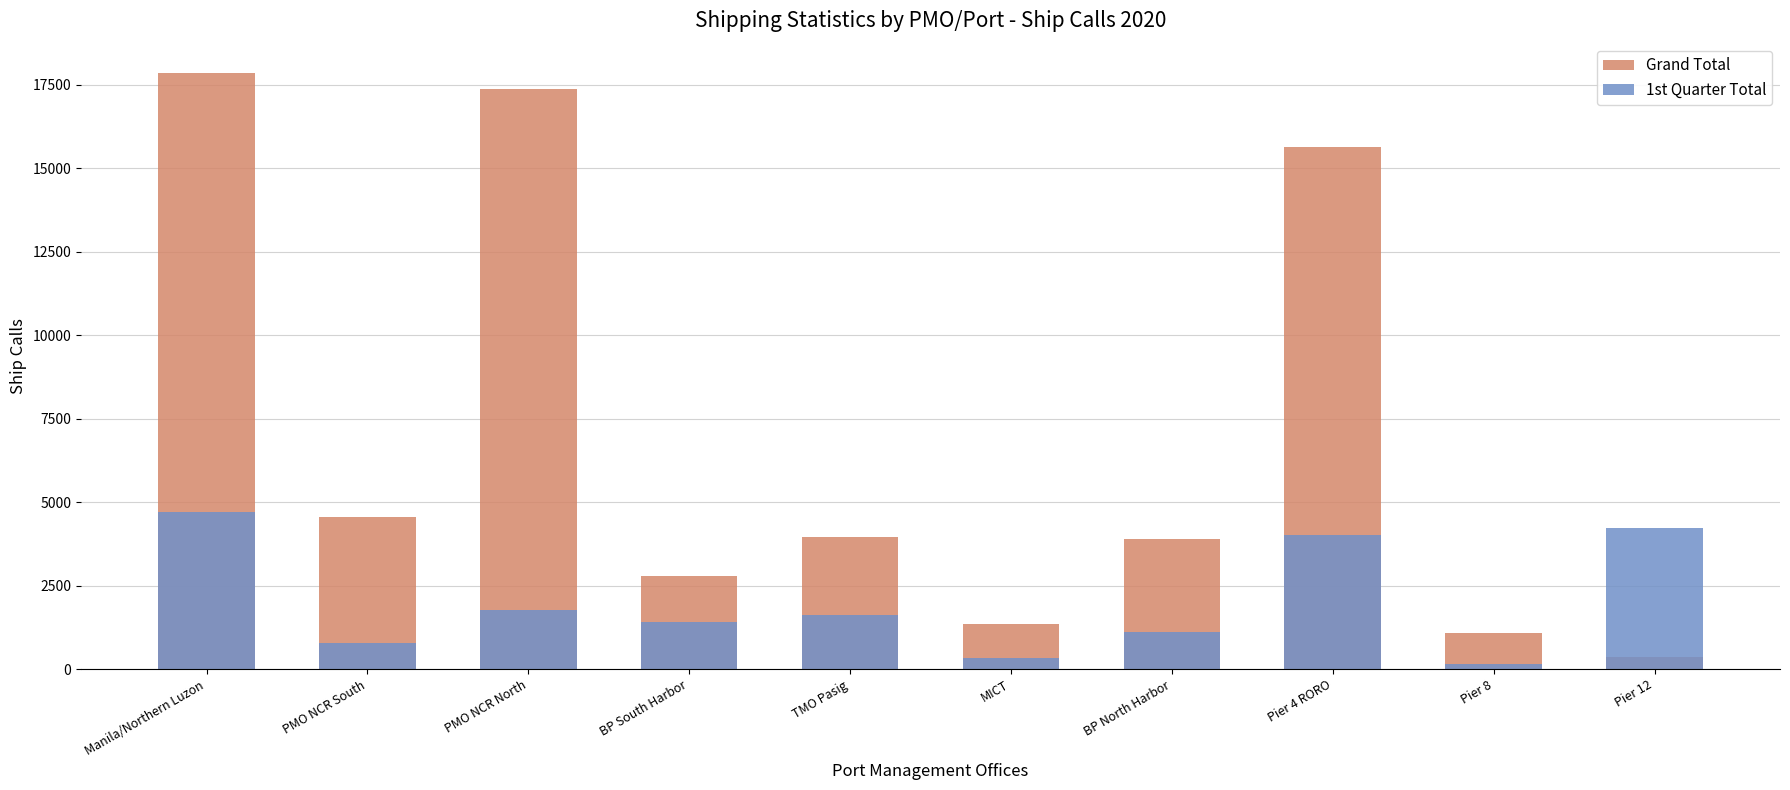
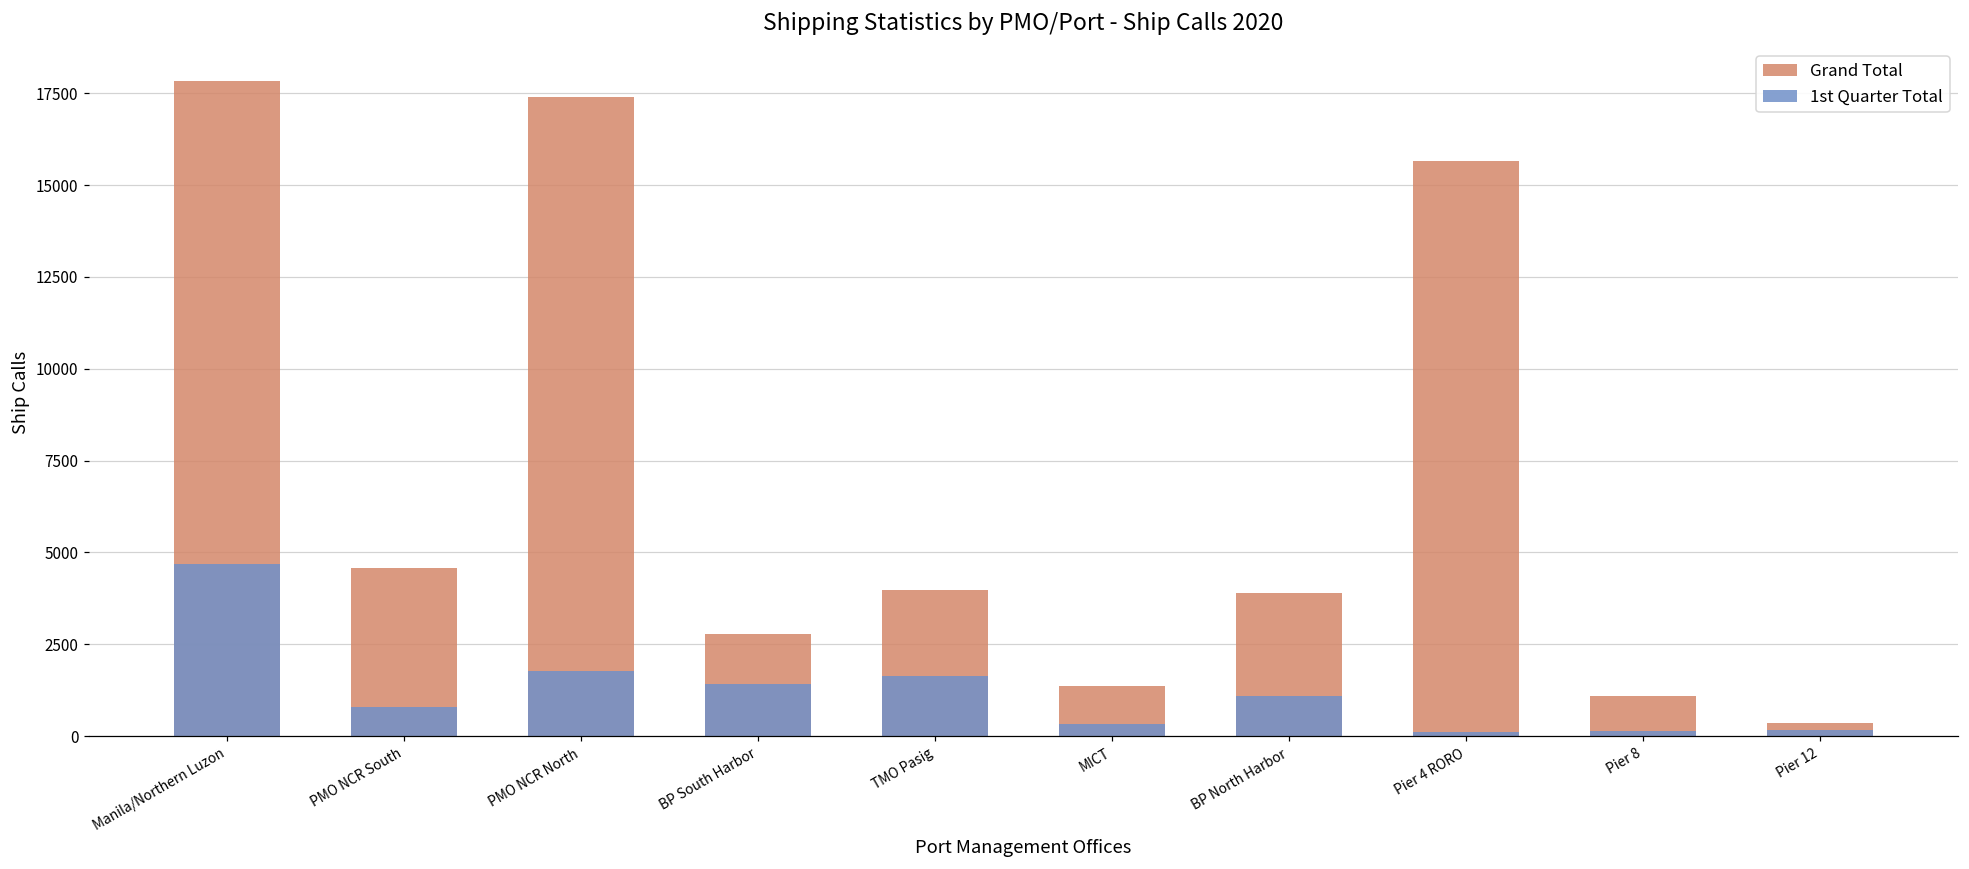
1st Quarter Total, Pier 4 RORO: 4000 -> 100
1st Quarter Total, Pier 12: 4200 -> 200
